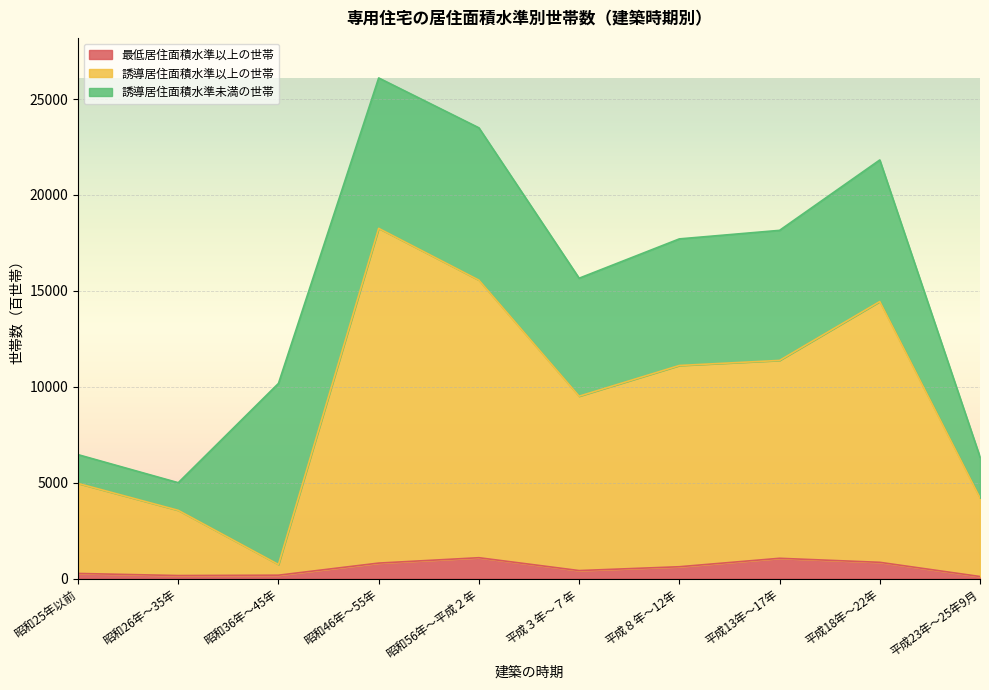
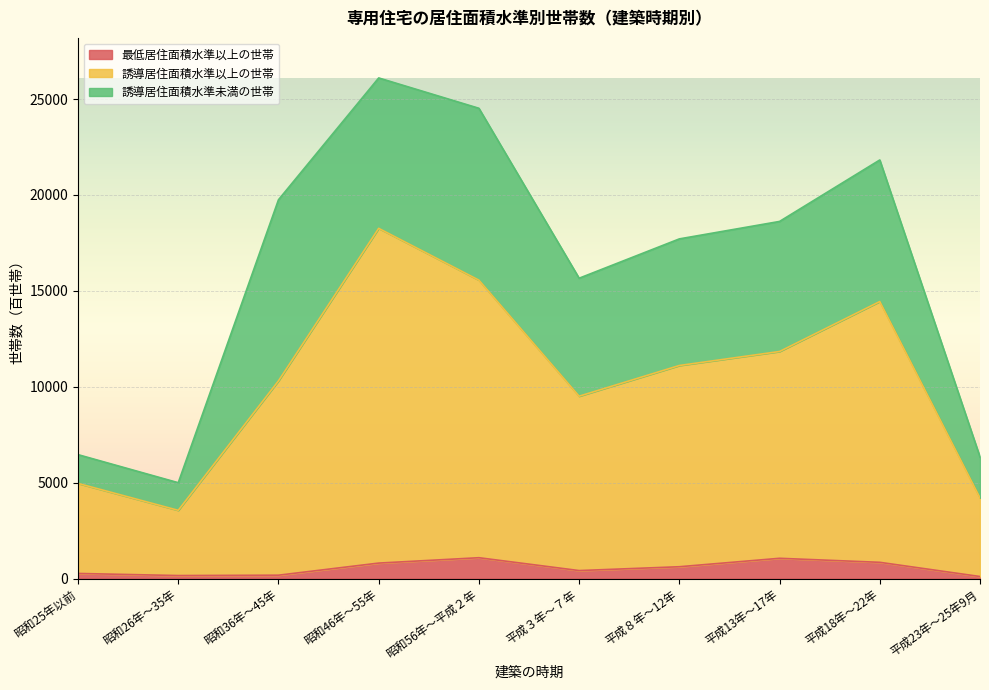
誘導居住面積水準以上の世帯, 昭和36年～45年: 600 -> 10100
誘導居住面積水準未満の世帯, 昭和56年～平成２年: 7900 -> 9000
誘導居住面積水準以上の世帯, 平成13年～17年: 10300 -> 10800
